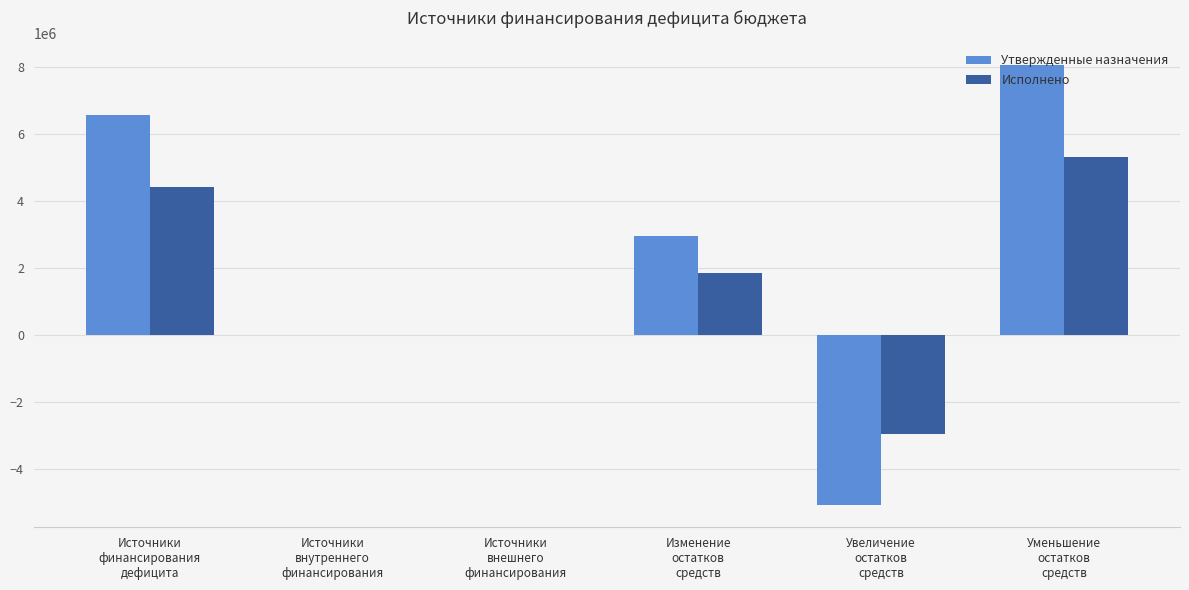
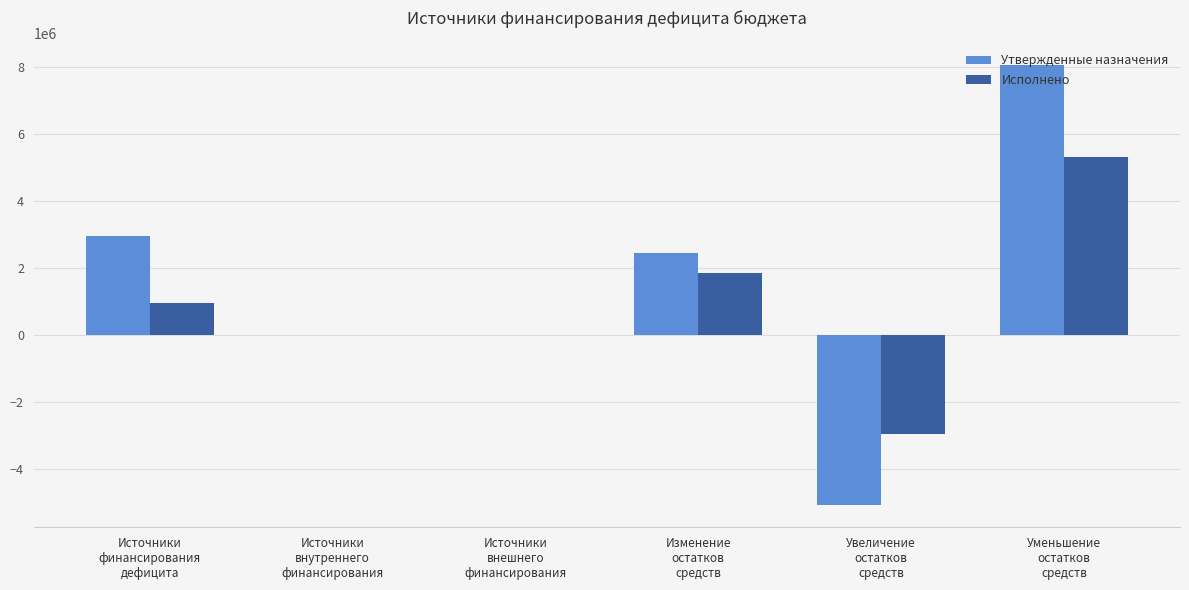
Утвержденные назначения, Источники финансирования дефицита: 6500000 -> 3000000
Исполнено, Источники финансирования дефицита: 4400000 -> 1000000
Утвержденные назначения, Изменение остатков средств: 3000000 -> 2400000
